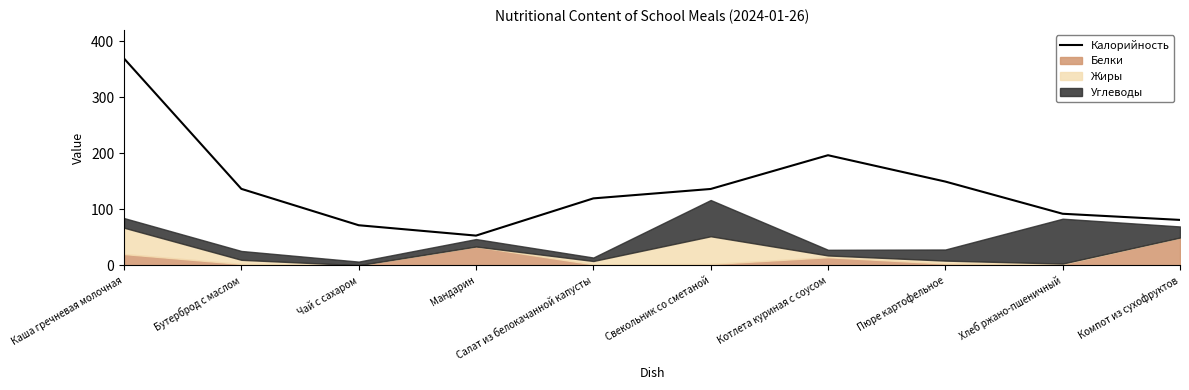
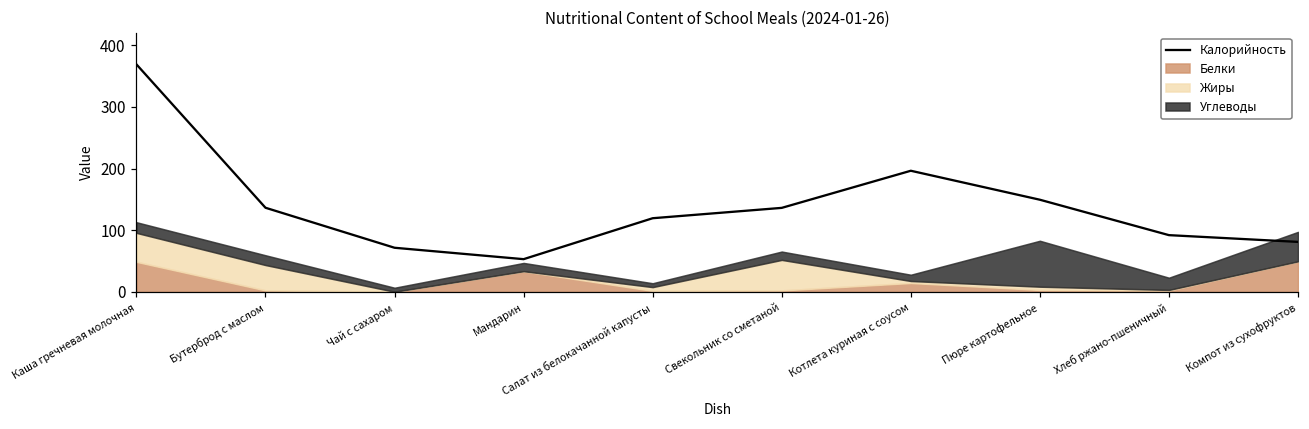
Белки, Каша гречневая молочная: 20 -> 50
Жиры, Бутерброд с маслом: 10 -> 40
Углеводы, Свекольник со сметаной: 60 -> 10
Углеводы, Пюре картофельное: 20 -> 70
Углеводы, Хлеб ржано-пшеничный: 80 -> 20
Углеводы, Компот из сухофруктов: 20 -> 50
